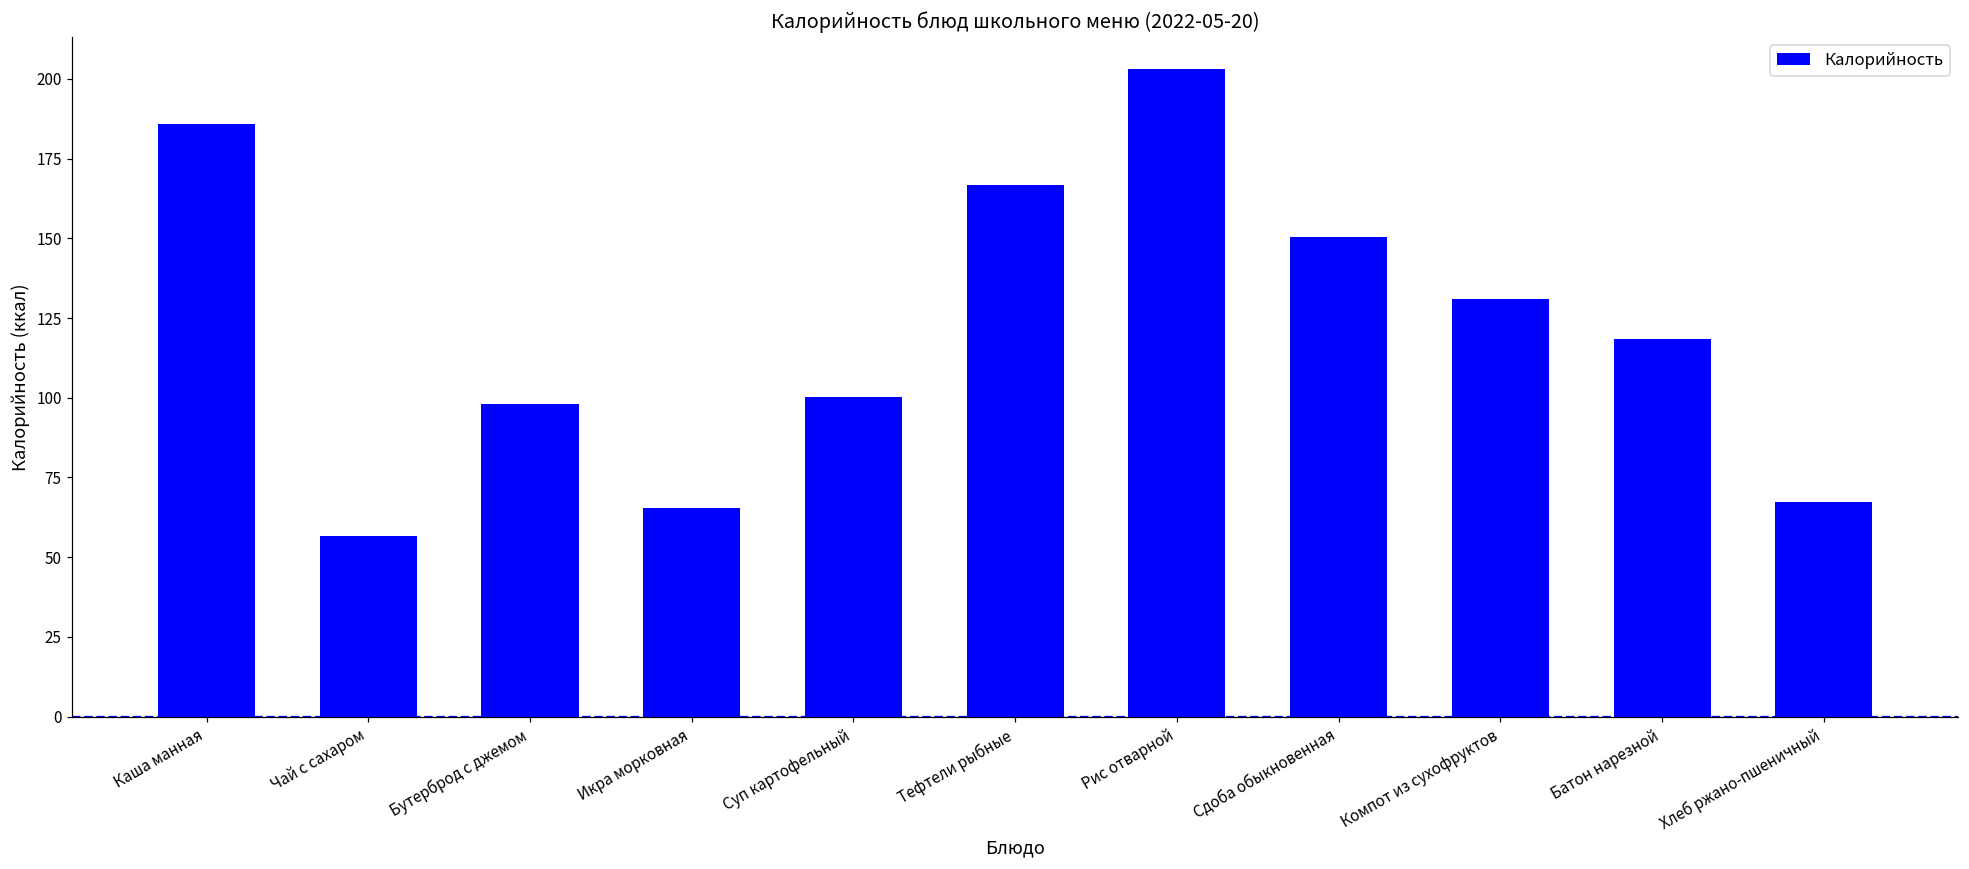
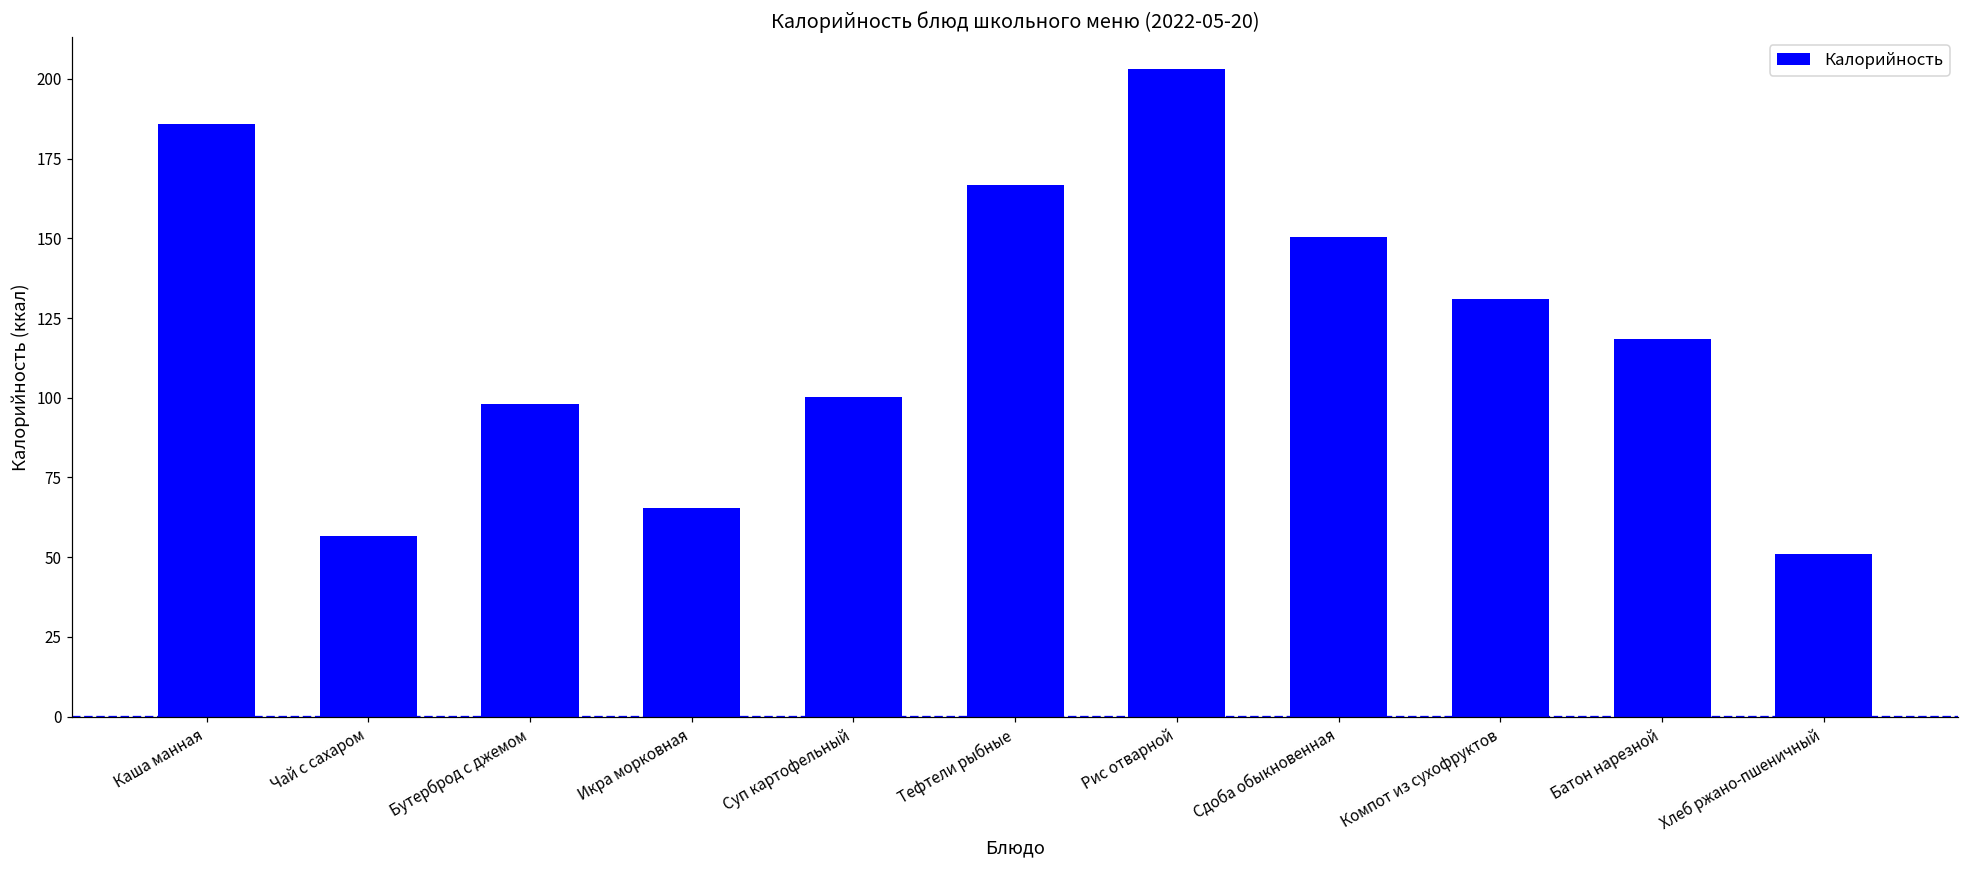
Хлеб ржано-пшеничный: 67 -> 51
